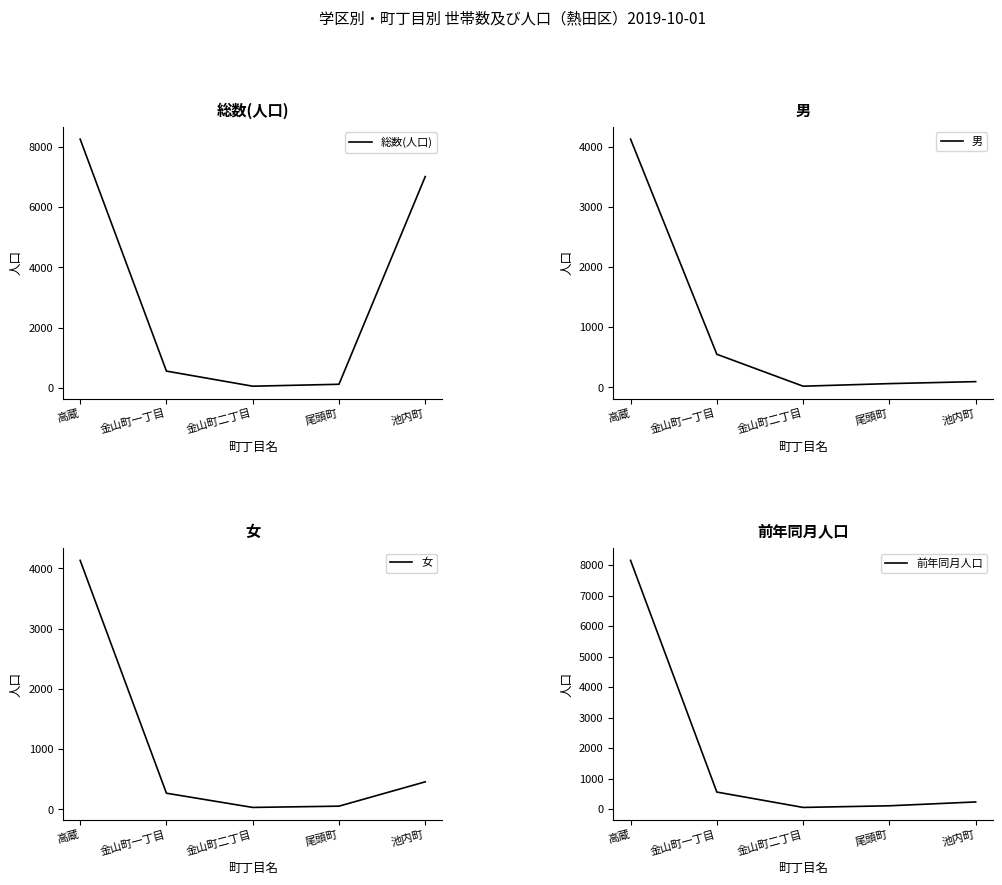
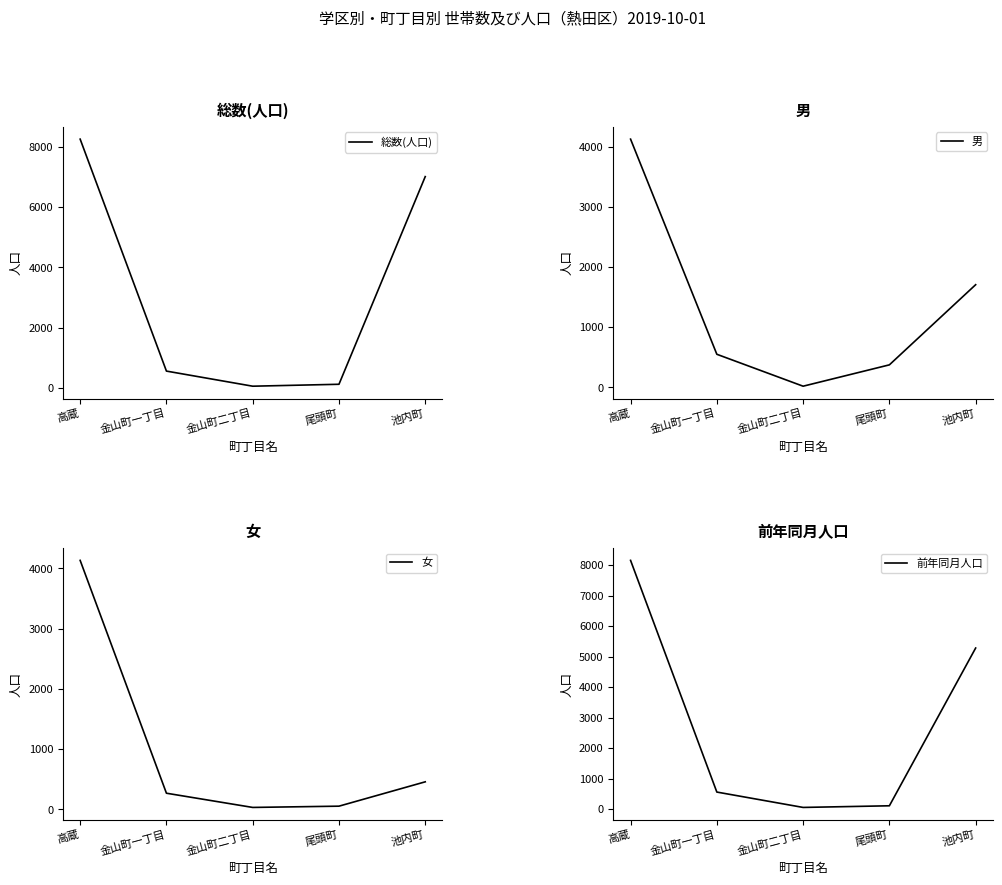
男, 尾頭町: 100 -> 400
男, 池内町: 100 -> 1700
前年同月人口, 池内町: 200 -> 5300
